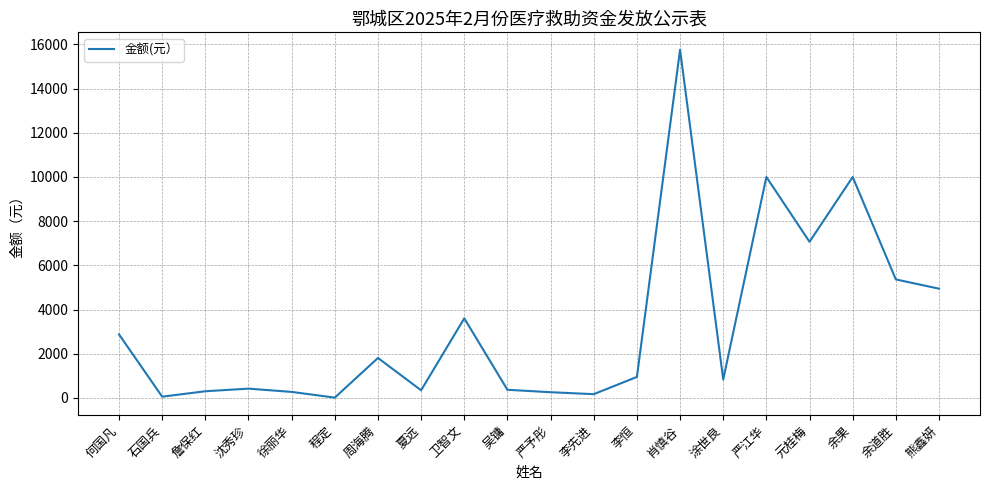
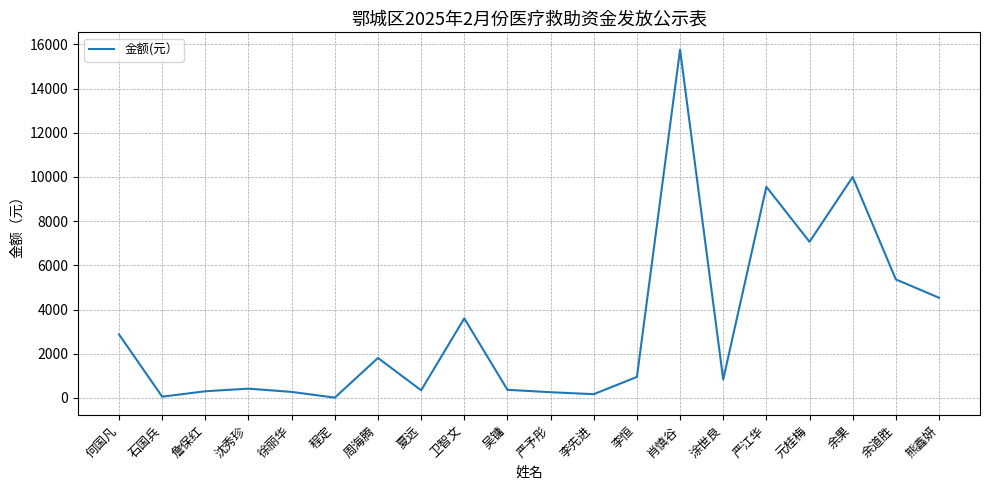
严江华: 10000 -> 9600
熊鑫妍: 4900 -> 4500
